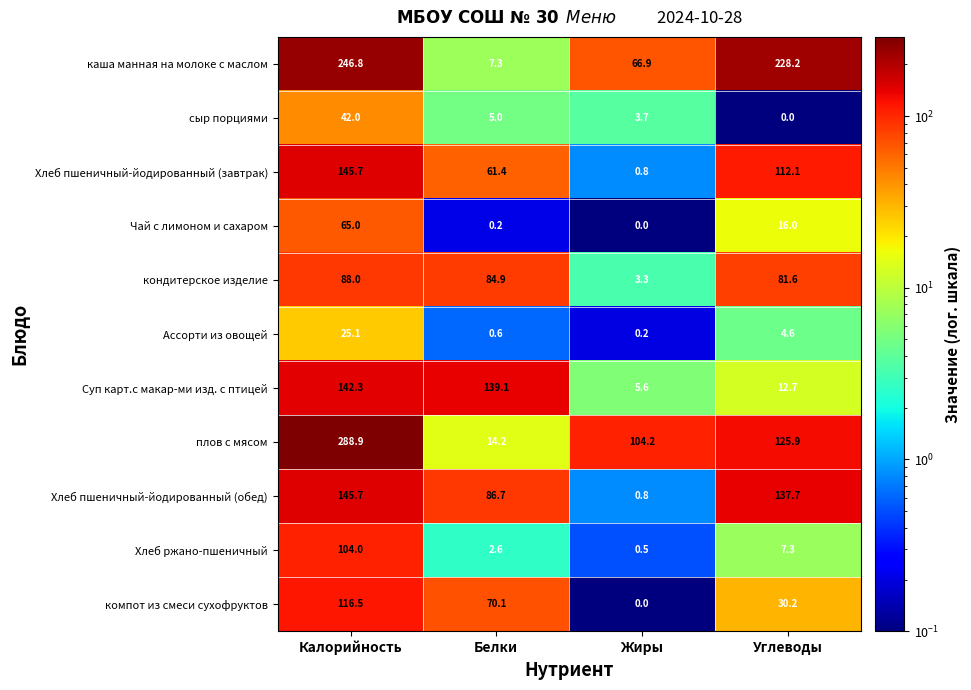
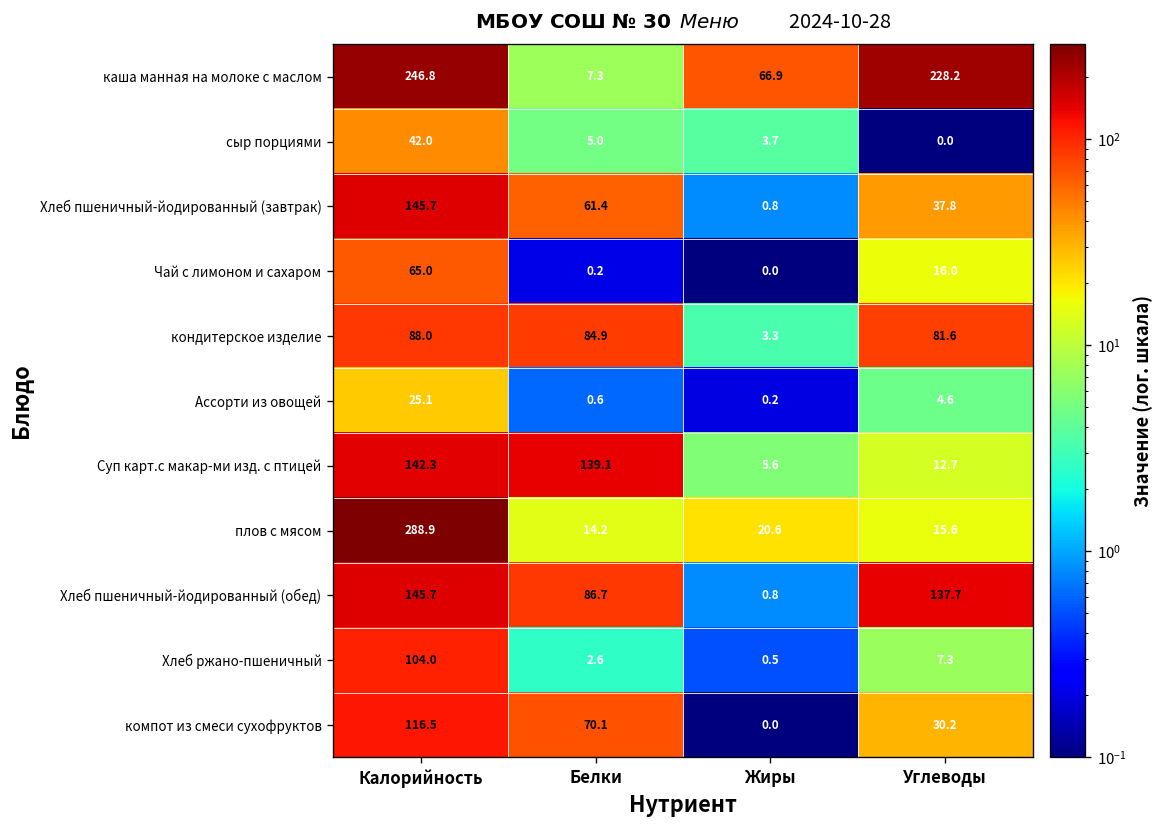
Хлеб пшеничный-йодированный (завтрак), Углеводы: 112.1 -> 37.8
плов с мясом, Жиры: 104.2 -> 20.6
плов с мясом, Углеводы: 125.9 -> 15.6
